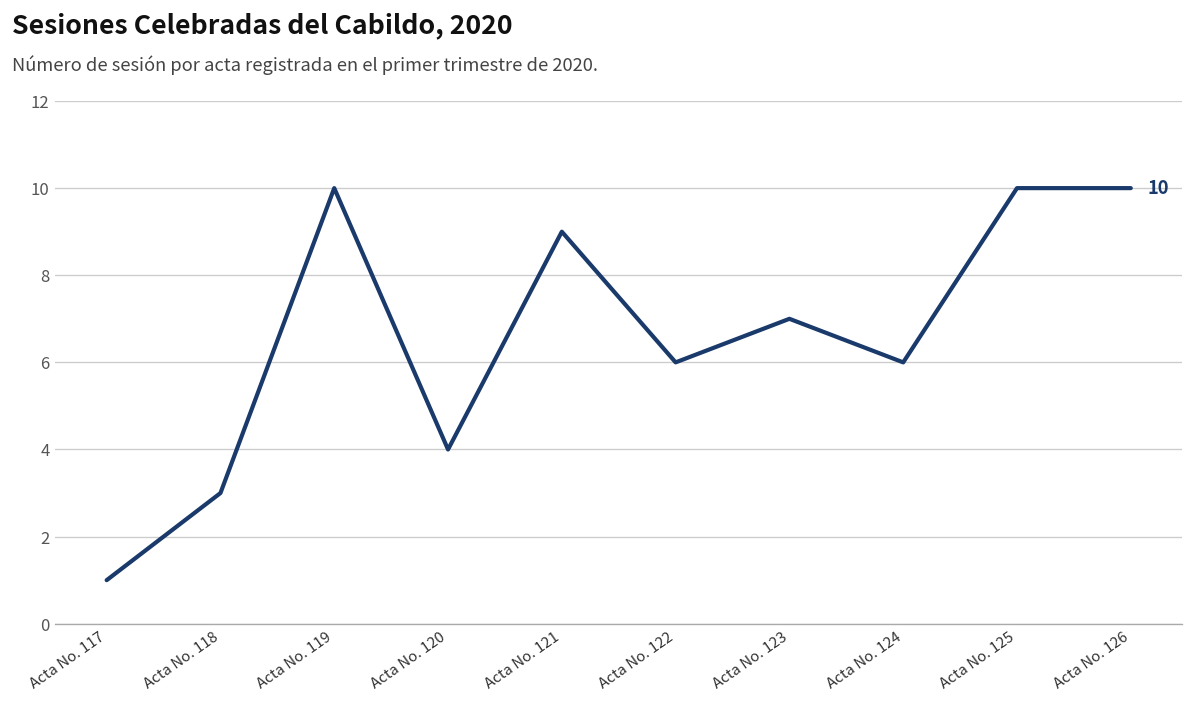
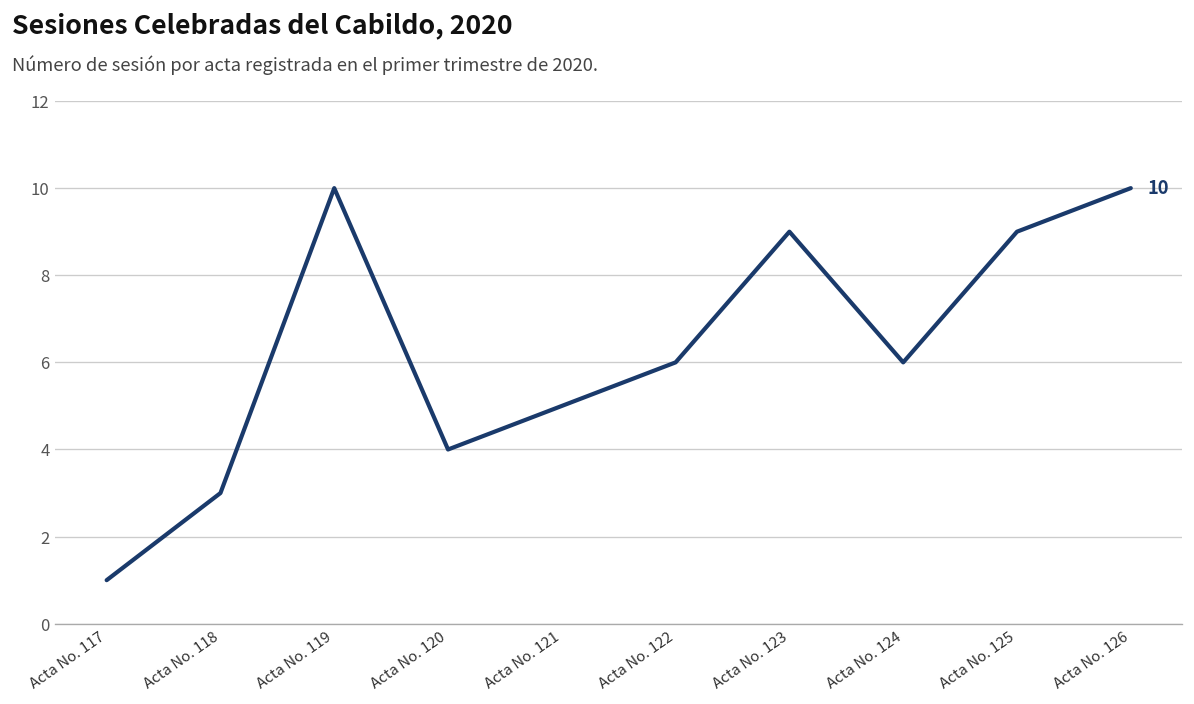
Acta No. 121: 9 -> 5
Acta No. 123: 7 -> 9
Acta No. 125: 10 -> 9
